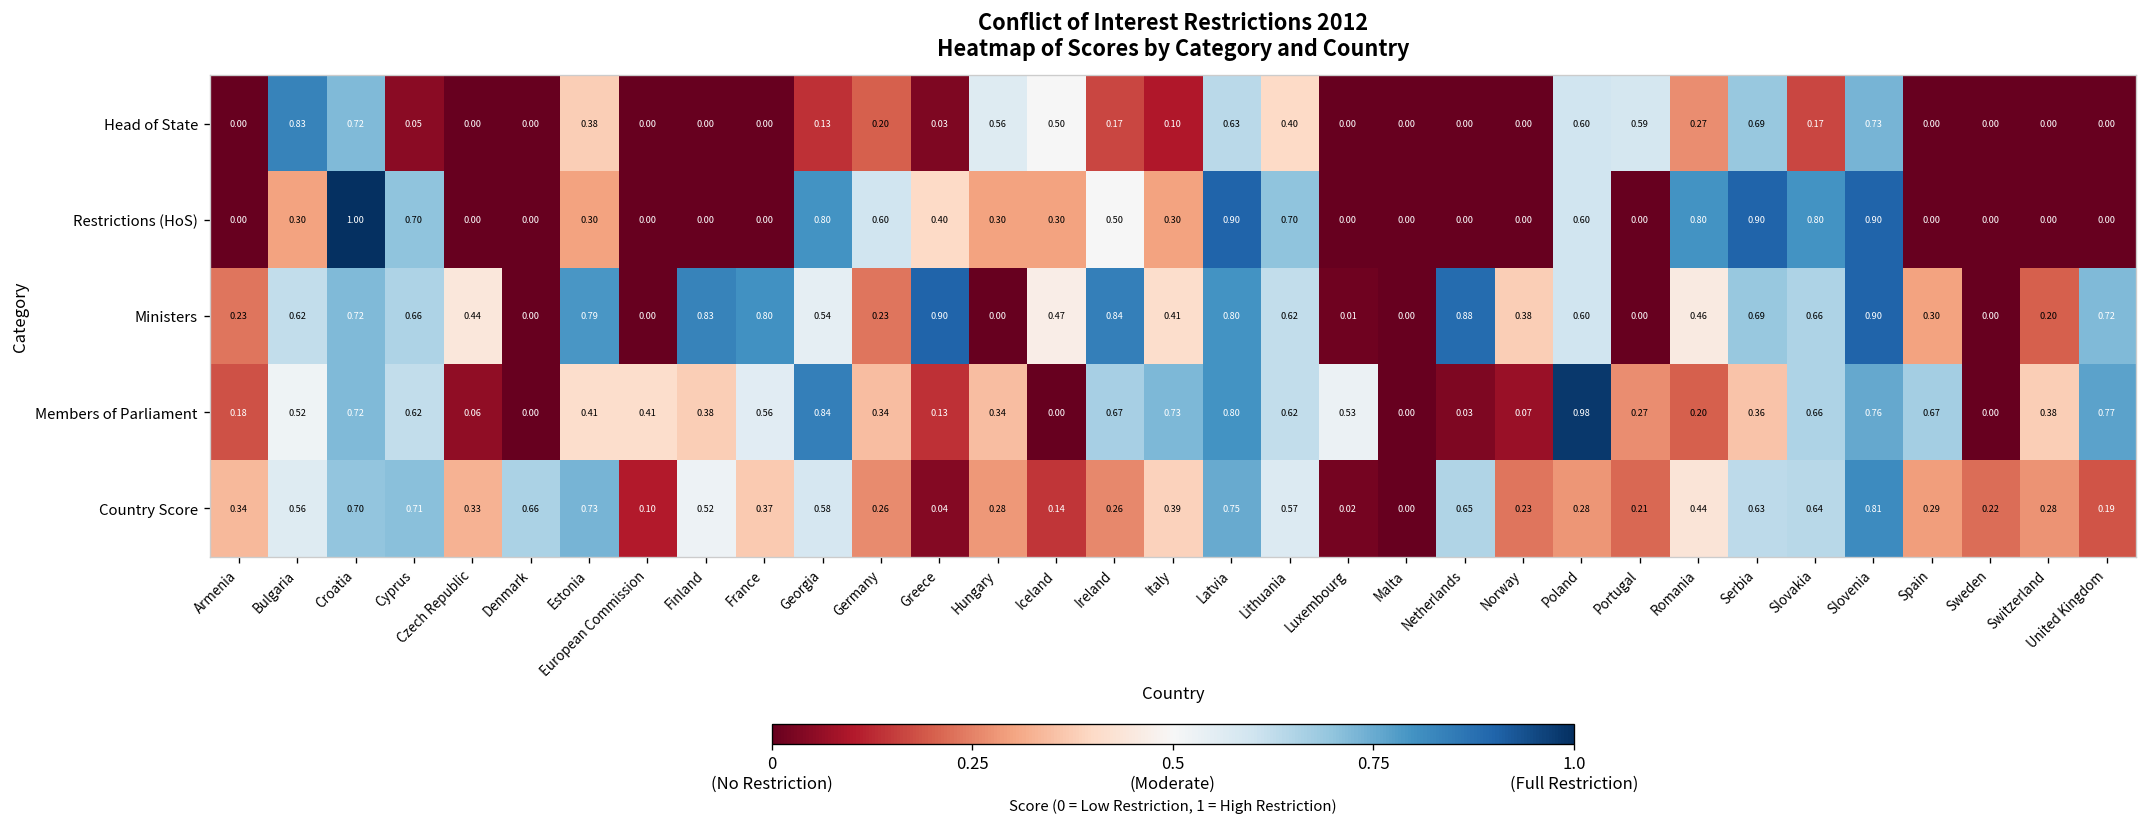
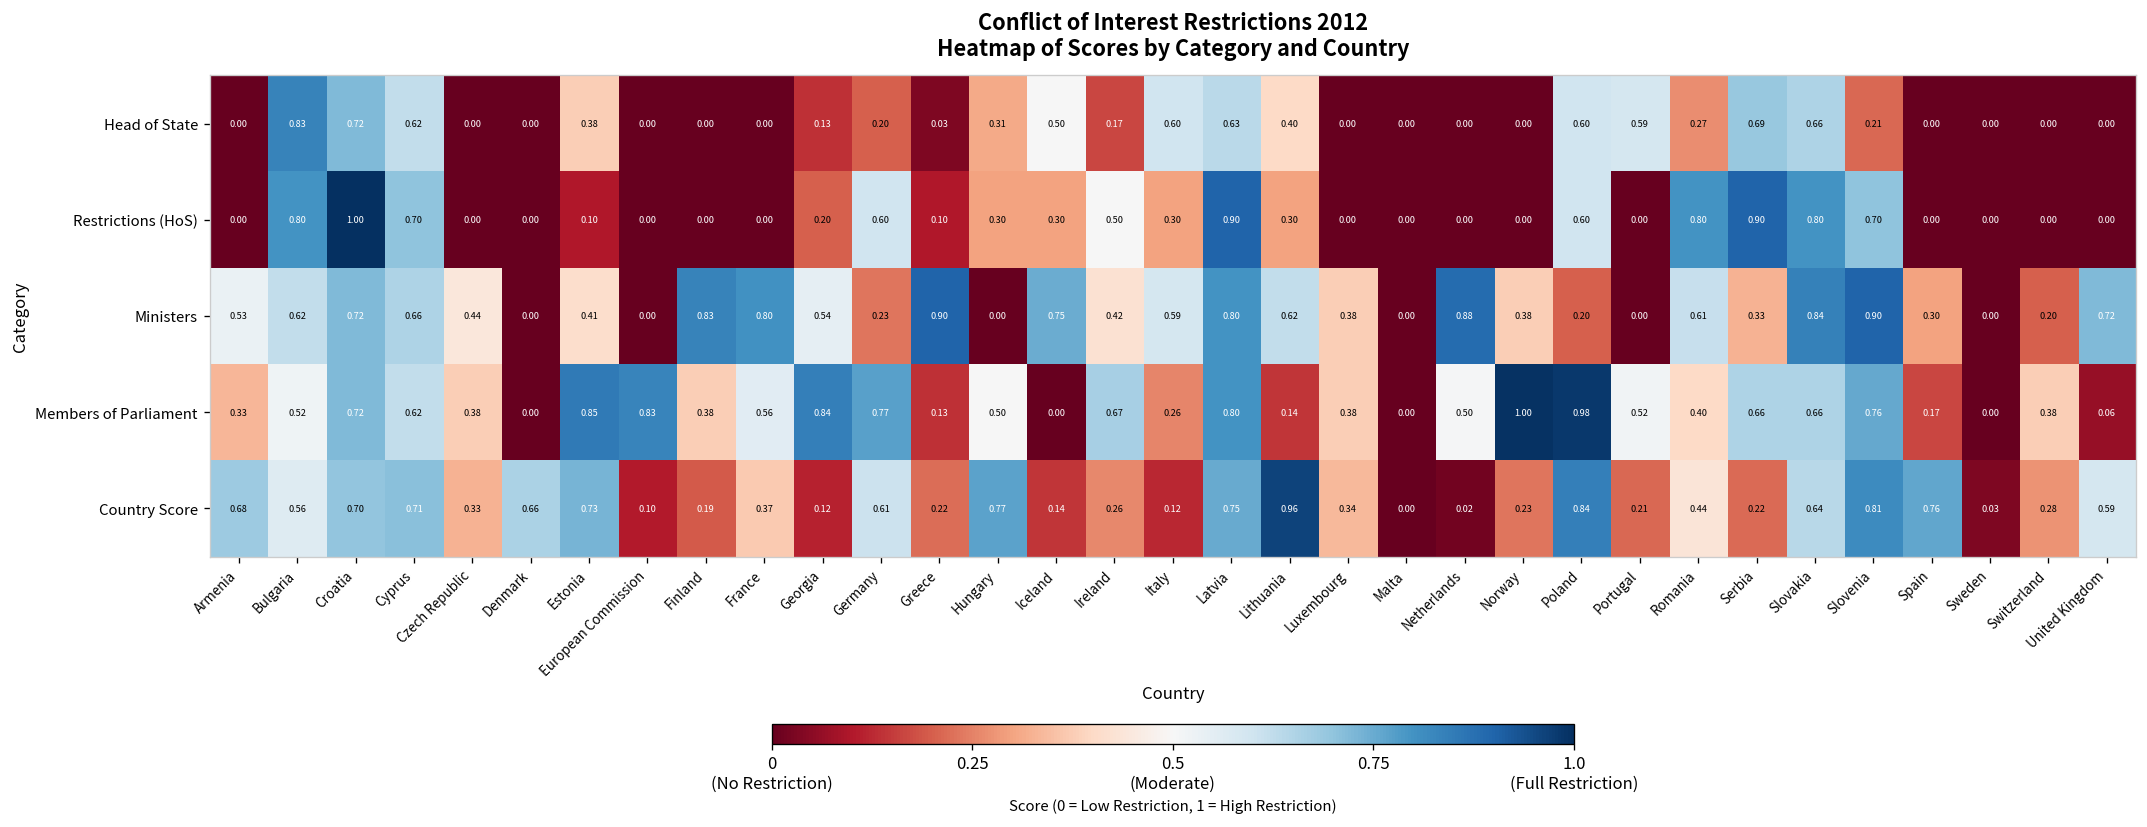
Head of State, Cyprus: 0.05 -> 0.62
Head of State, Hungary: 0.56 -> 0.31
Head of State, Italy: 0.10 -> 0.60
Head of State, Slovakia: 0.17 -> 0.66
Head of State, Slovenia: 0.73 -> 0.21
Restrictions (HoS), Bulgaria: 0.30 -> 0.80
Restrictions (HoS), Estonia: 0.30 -> 0.10
Restrictions (HoS), Georgia: 0.80 -> 0.20
Restrictions (HoS), Greece: 0.40 -> 0.10
Restrictions (HoS), Lithuania: 0.70 -> 0.30
Restrictions (HoS), Slovenia: 0.90 -> 0.70
Ministers, Armenia: 0.23 -> 0.53
Ministers, Estonia: 0.79 -> 0.41
Ministers, Iceland: 0.47 -> 0.75
Ministers, Ireland: 0.84 -> 0.42
Ministers, Italy: 0.41 -> 0.59
Ministers, Luxembourg: 0.01 -> 0.38
Ministers, Poland: 0.60 -> 0.20
Ministers, Romania: 0.46 -> 0.61
Ministers, Serbia: 0.69 -> 0.33
Ministers, Slovakia: 0.66 -> 0.84
Members of Parliament, Armenia: 0.18 -> 0.33
Members of Parliament, Czech Republic: 0.06 -> 0.38
Members of Parliament, Estonia: 0.41 -> 0.85
Members of Parliament, European Commission: 0.41 -> 0.83
Members of Parliament, Germany: 0.34 -> 0.77
Members of Parliament, Hungary: 0.34 -> 0.50
Members of Parliament, Italy: 0.73 -> 0.26
Members of Parliament, Lithuania: 0.62 -> 0.14
Members of Parliament, Luxembourg: 0.53 -> 0.38
Members of Parliament, Netherlands: 0.03 -> 0.50
Members of Parliament, Norway: 0.07 -> 1.00
Members of Parliament, Portugal: 0.27 -> 0.52
Members of Parliament, Romania: 0.20 -> 0.40
Members of Parliament, Serbia: 0.36 -> 0.66
Members of Parliament, Spain: 0.67 -> 0.17
Members of Parliament, United Kingdom: 0.77 -> 0.06
Country Score, Armenia: 0.34 -> 0.68
Country Score, Finland: 0.52 -> 0.19
Country Score, Georgia: 0.58 -> 0.12
Country Score, Germany: 0.26 -> 0.61
Country Score, Greece: 0.04 -> 0.22
Country Score, Hungary: 0.28 -> 0.77
Country Score, Italy: 0.39 -> 0.12
Country Score, Lithuania: 0.57 -> 0.96
Country Score, Luxembourg: 0.02 -> 0.34
Country Score, Netherlands: 0.65 -> 0.02
Country Score, Poland: 0.28 -> 0.84
Country Score, Serbia: 0.63 -> 0.22
Country Score, Spain: 0.29 -> 0.76
Country Score, Sweden: 0.22 -> 0.03
Country Score, United Kingdom: 0.19 -> 0.59
